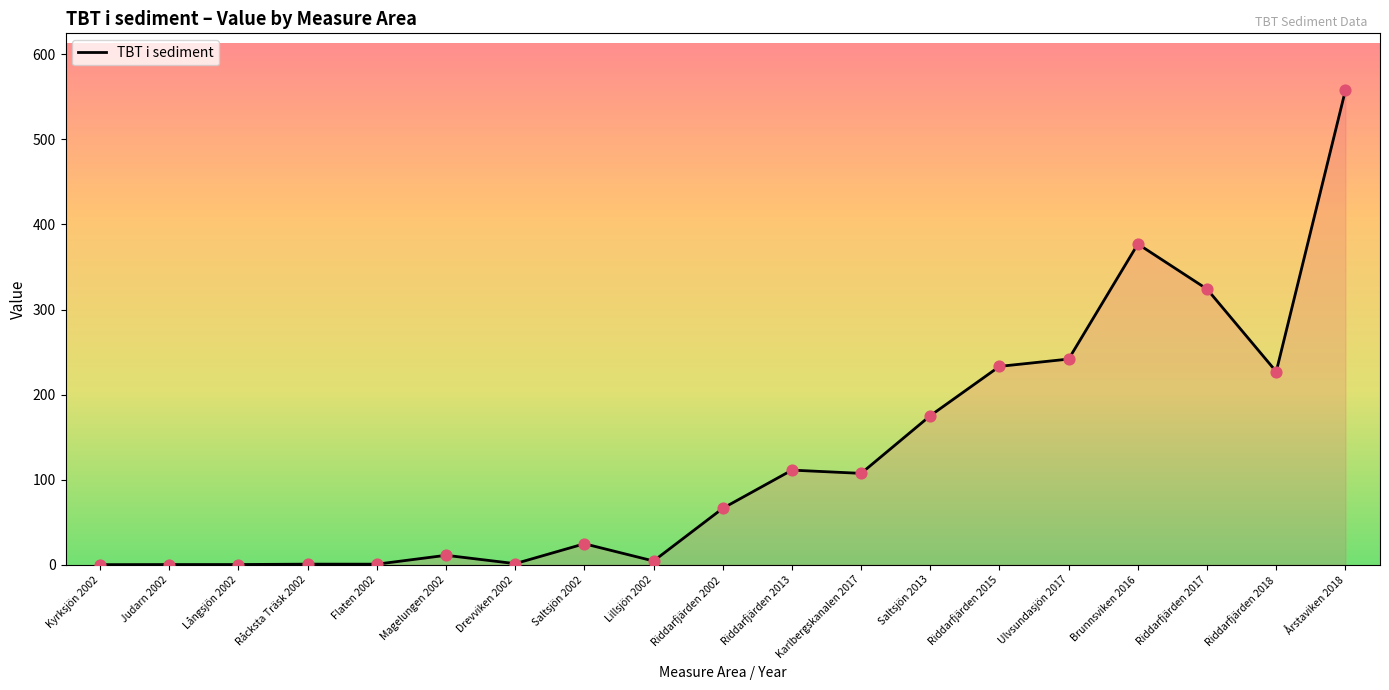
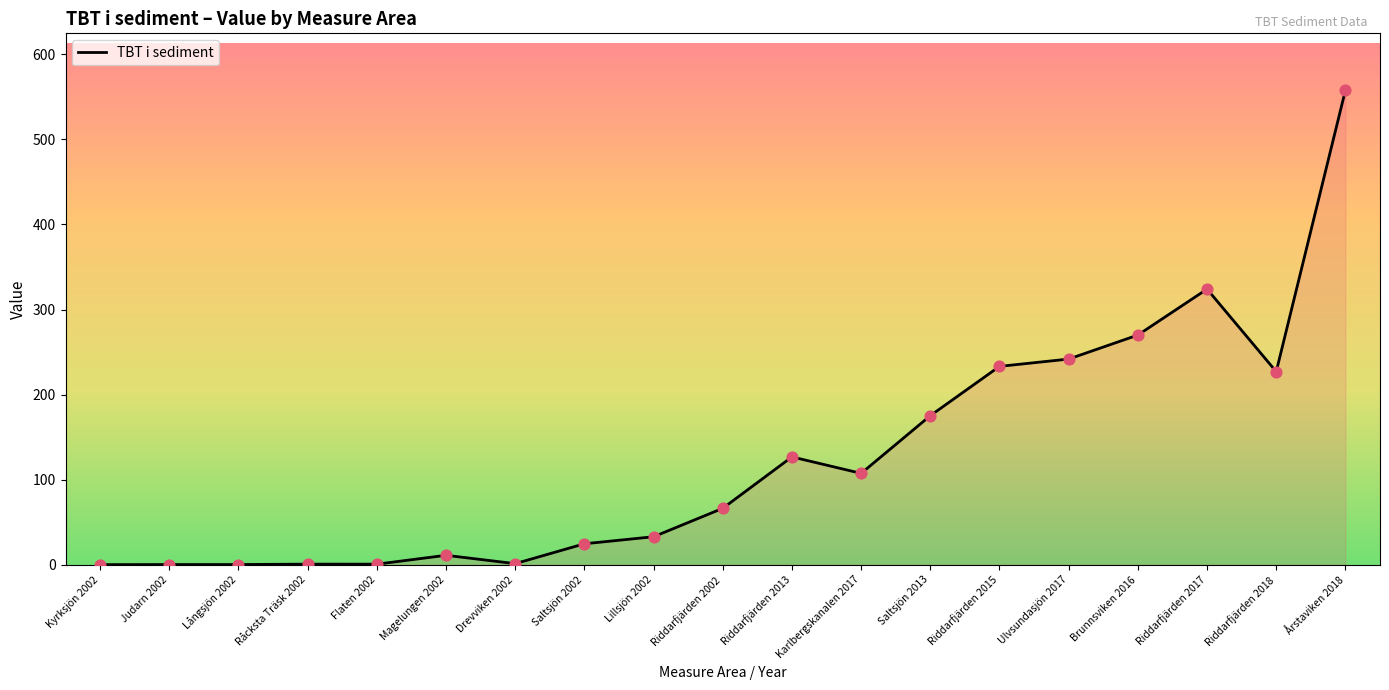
Lillsjön 2002: 0 -> 30
Riddarfjärden 2013: 110 -> 130
Brunnsviken 2016: 380 -> 270
